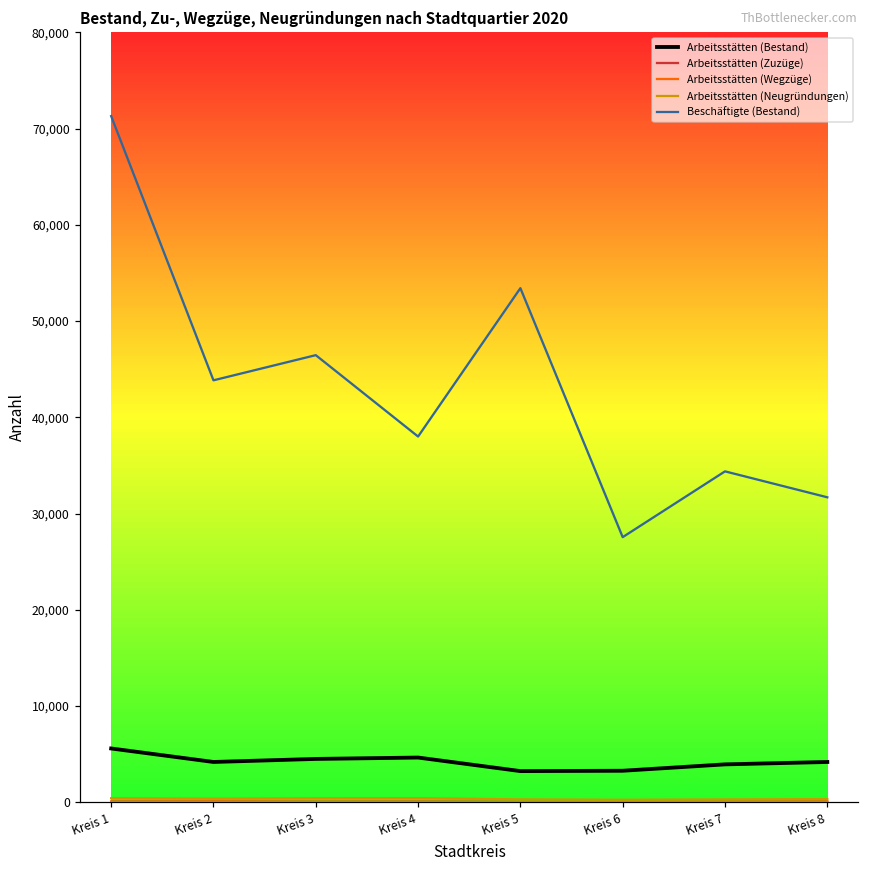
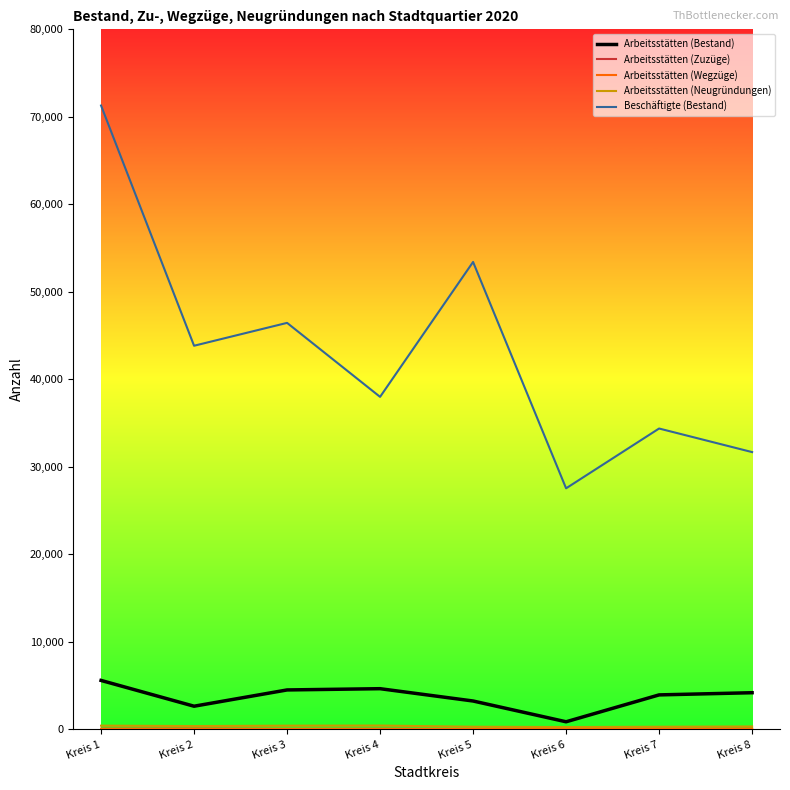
Arbeitsstätten (Bestand), Kreis 2: 4,000 -> 3,000
Arbeitsstätten (Bestand), Kreis 6: 3,000 -> 1,000
